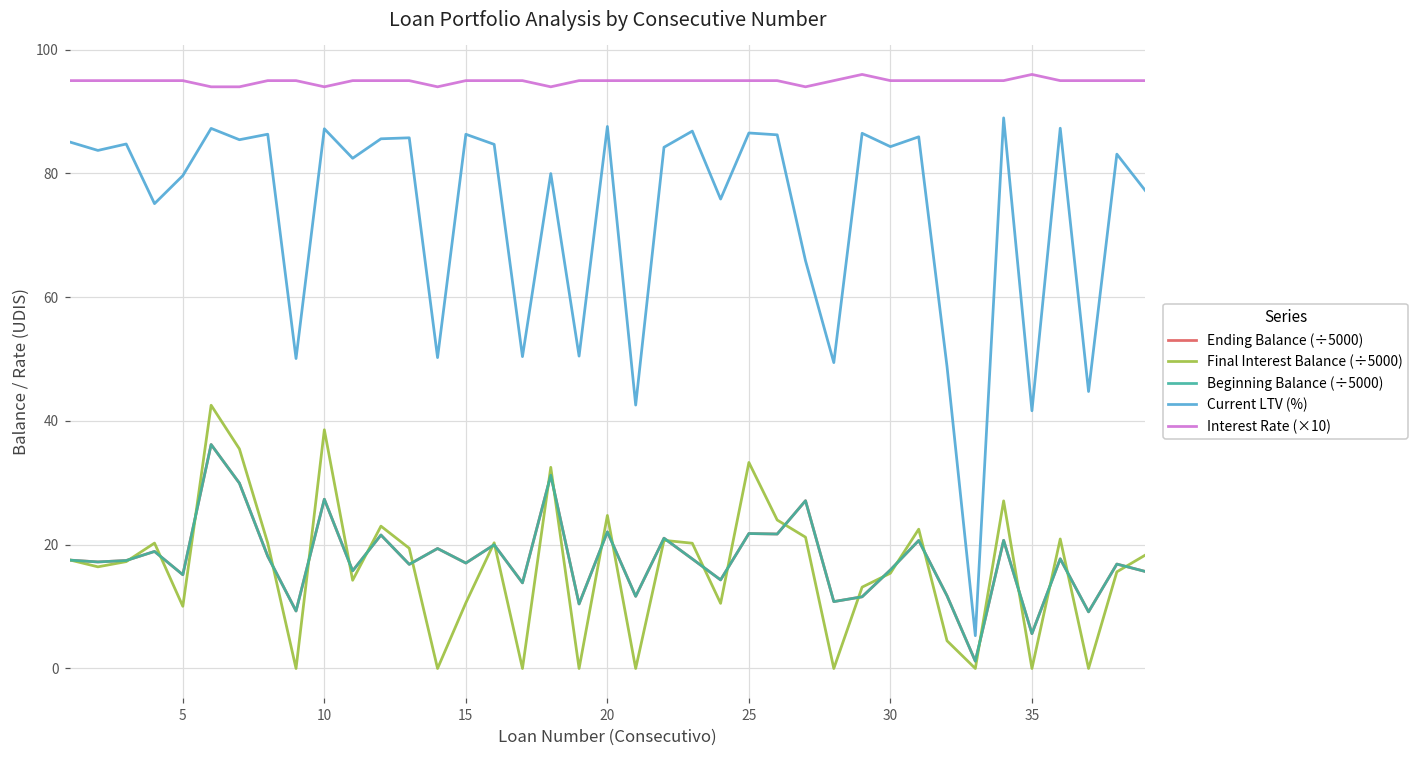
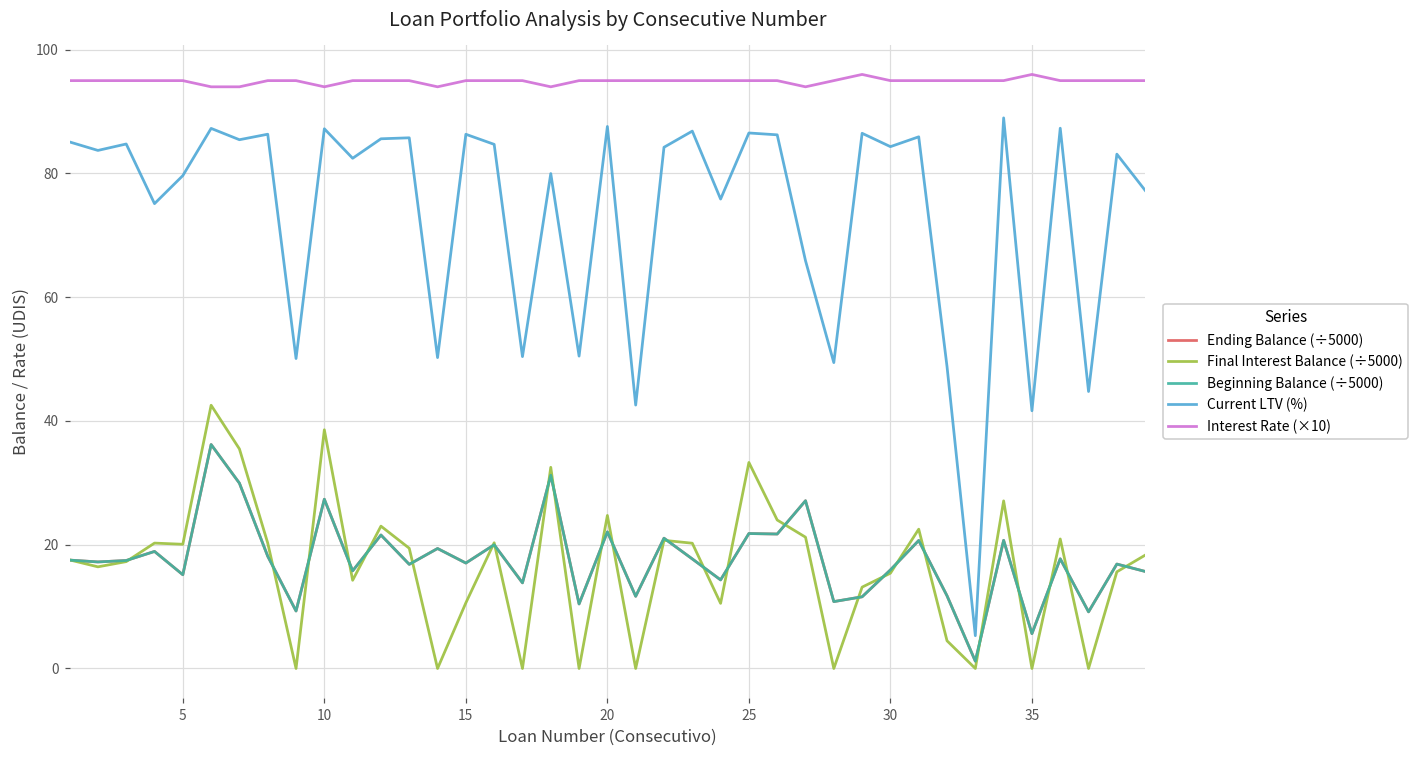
Final Interest Balance (÷5000), 5: 10 -> 20
